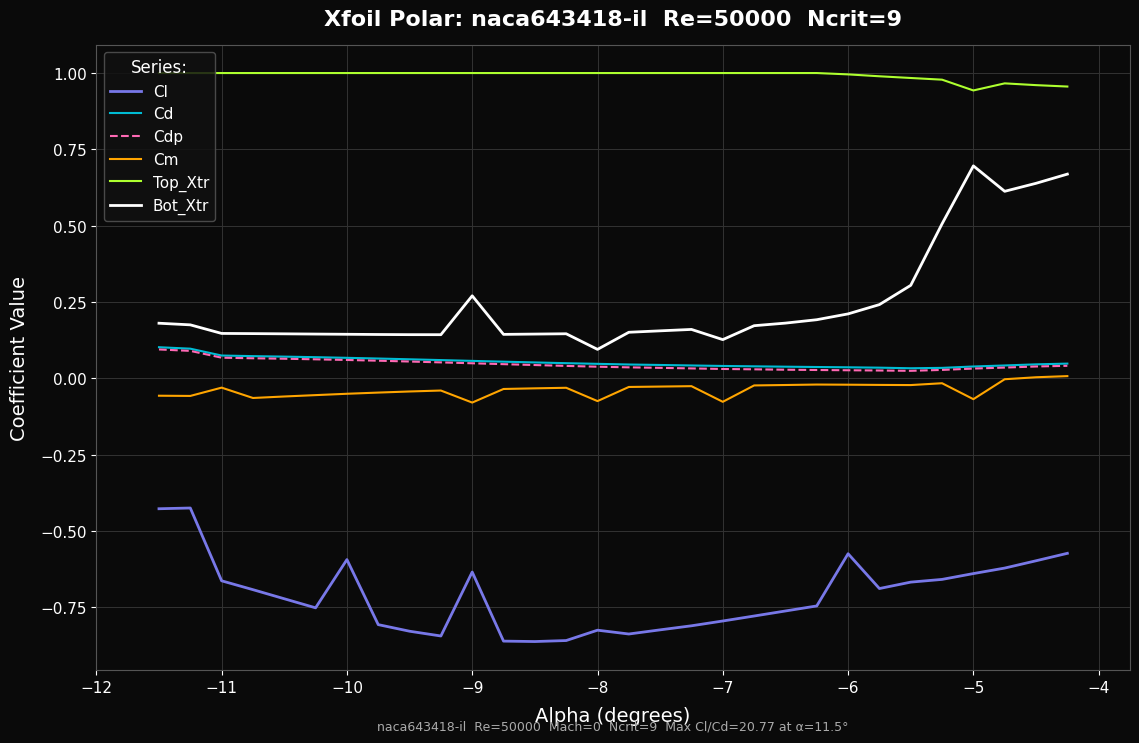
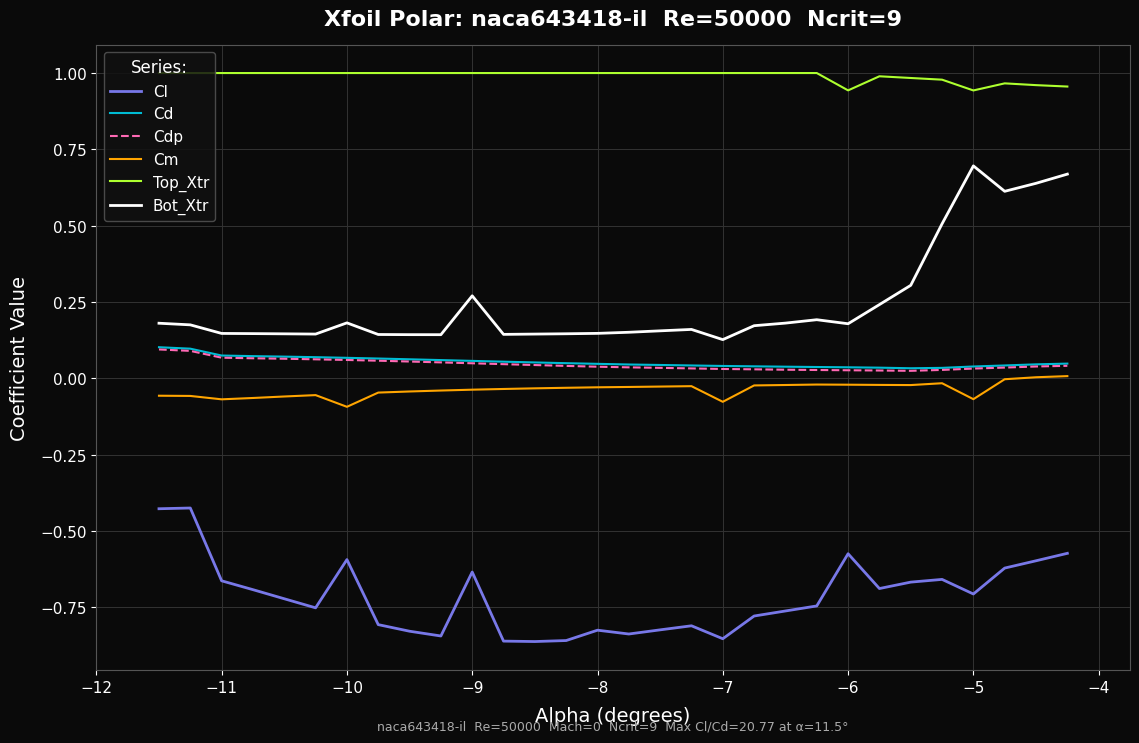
Cm, −11: -0.03 -> -0.07
Cm, −10: -0.05 -> -0.09
Bot_Xtr, −10: 0.14 -> 0.18
Cm, −9: -0.08 -> -0.04
Cm, −8: -0.07 -> -0.03
Bot_Xtr, −8: 0.10 -> 0.15
Cl, −7: -0.79 -> -0.85
Top_Xtr, −6: 1.00 -> 0.94
Bot_Xtr, −6: 0.21 -> 0.18
Cl, −5: -0.64 -> -0.71
